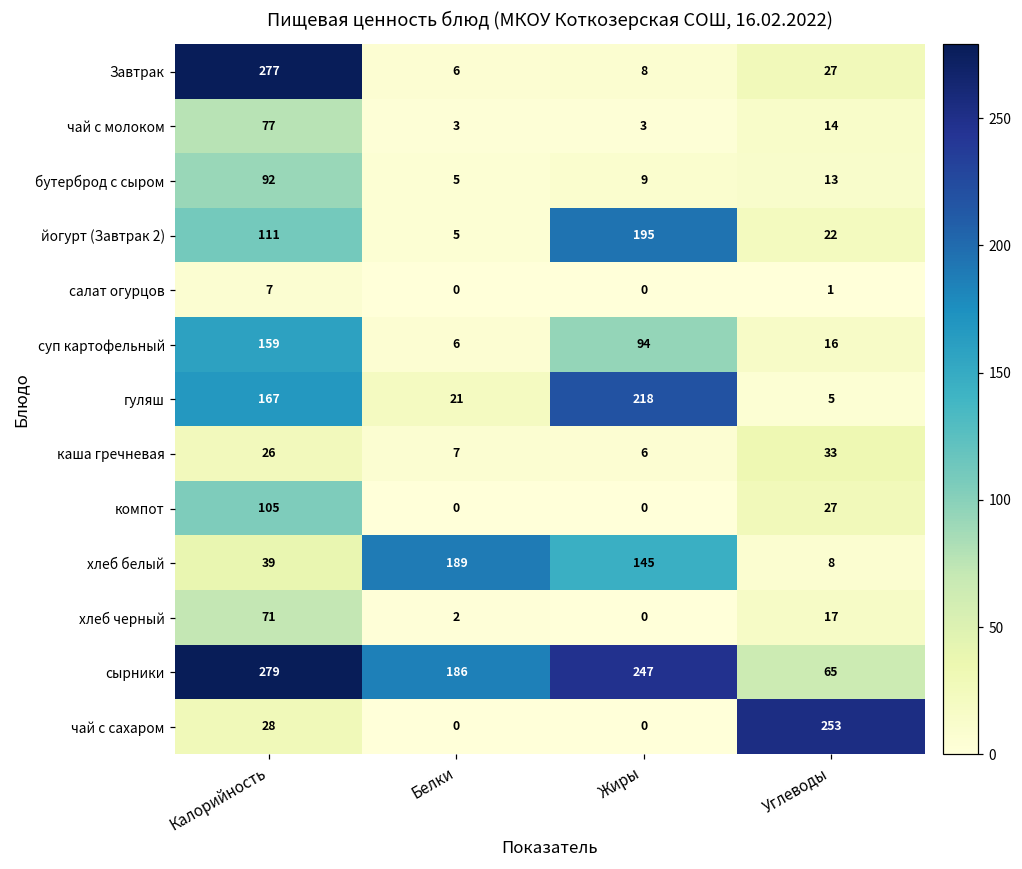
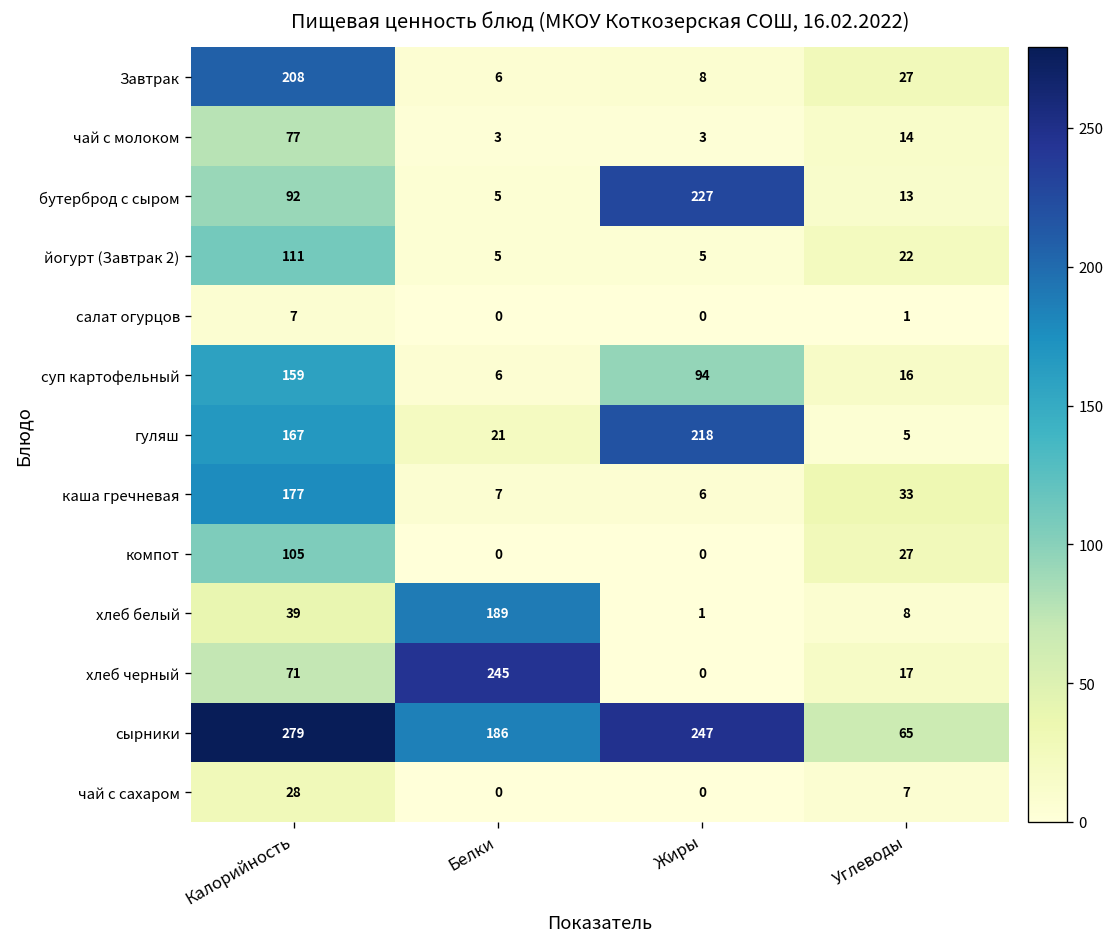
Завтрак, Калорийность: 277 -> 208
бутерброд с сыром, Жиры: 9 -> 227
йогурт (Завтрак 2), Жиры: 195 -> 5
каша гречневая, Калорийность: 26 -> 177
хлеб белый, Жиры: 145 -> 1
хлеб черный, Белки: 2 -> 245
чай с сахаром, Углеводы: 253 -> 7
